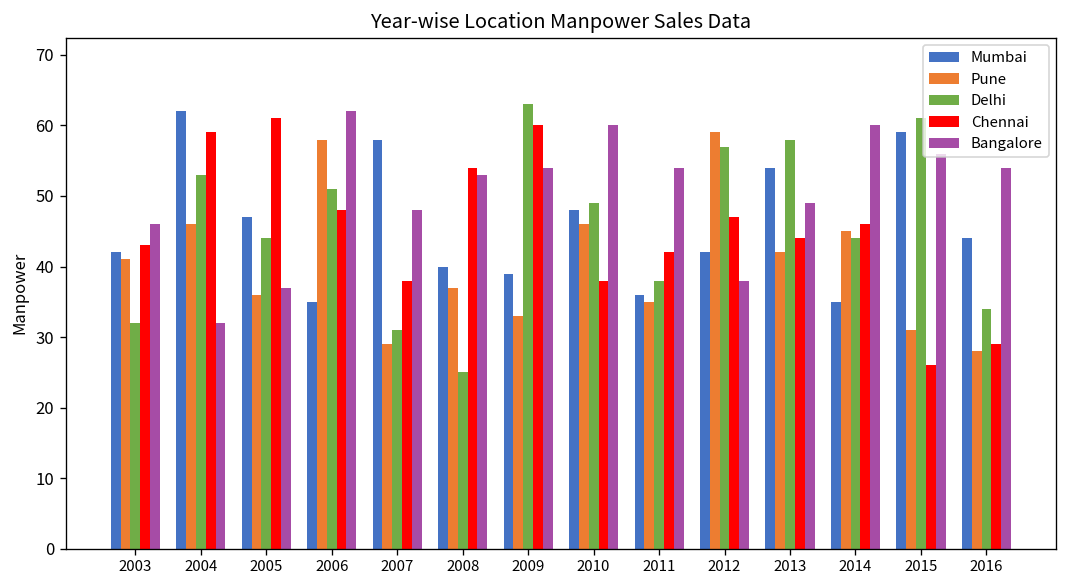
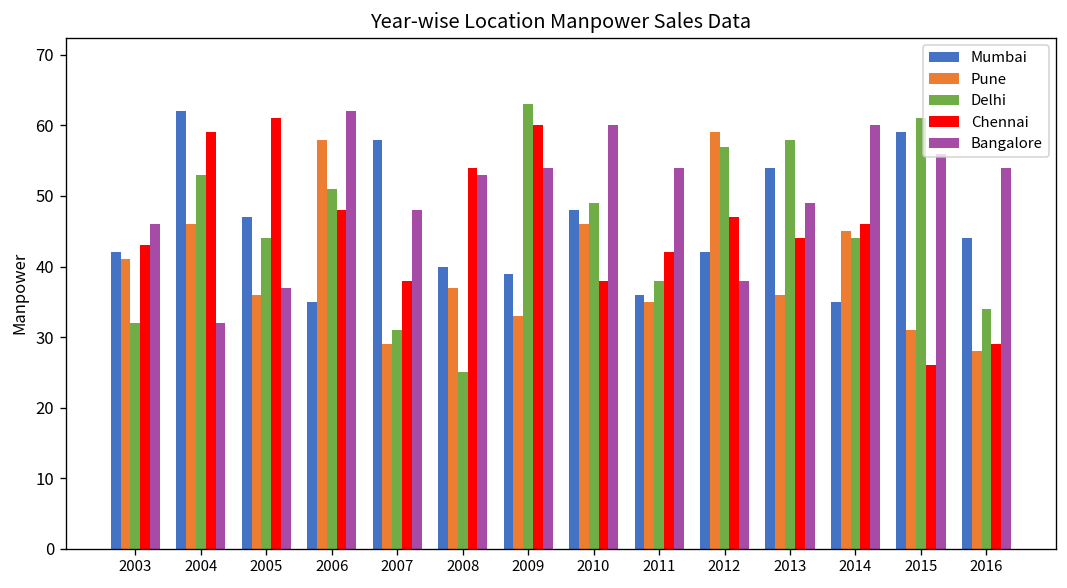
Pune, 2013: 42 -> 36
